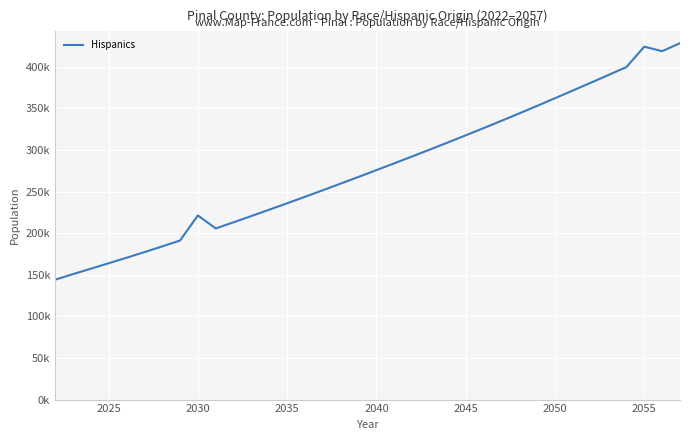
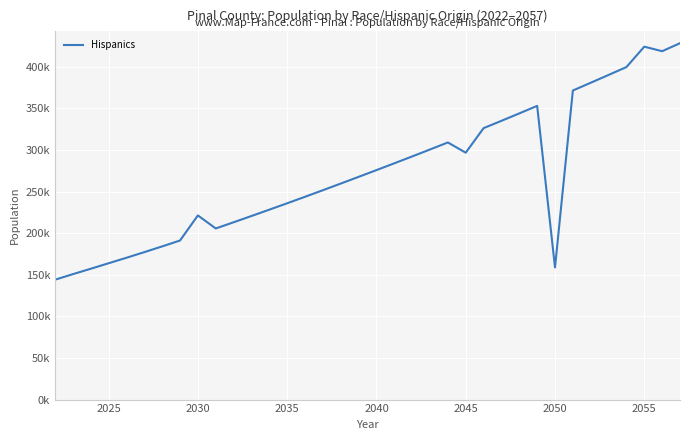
2045: 320000 -> 300000
2050: 360000 -> 160000
